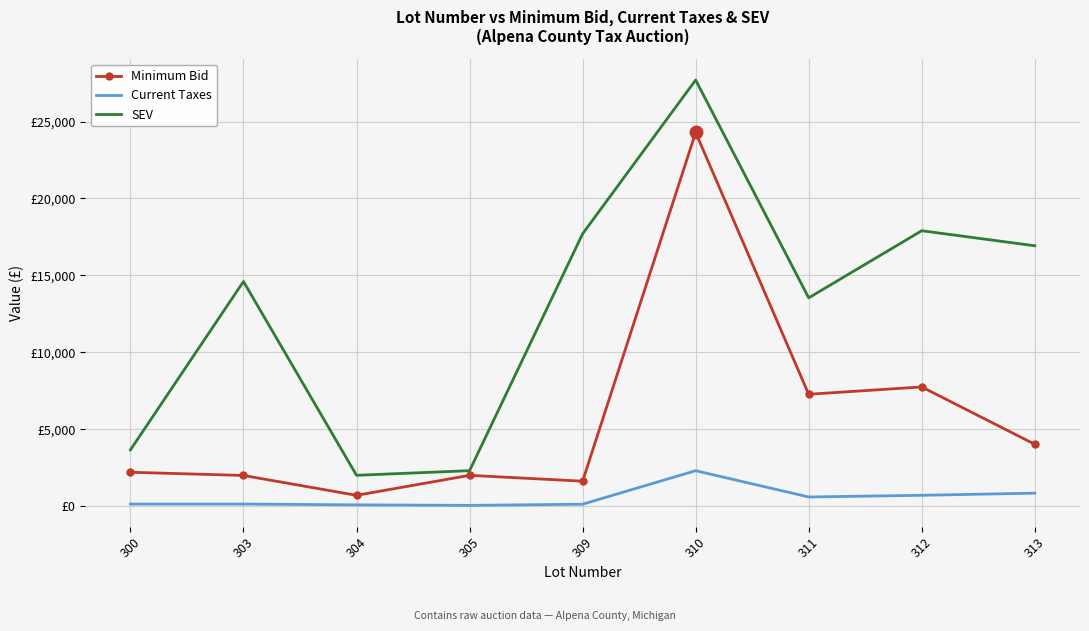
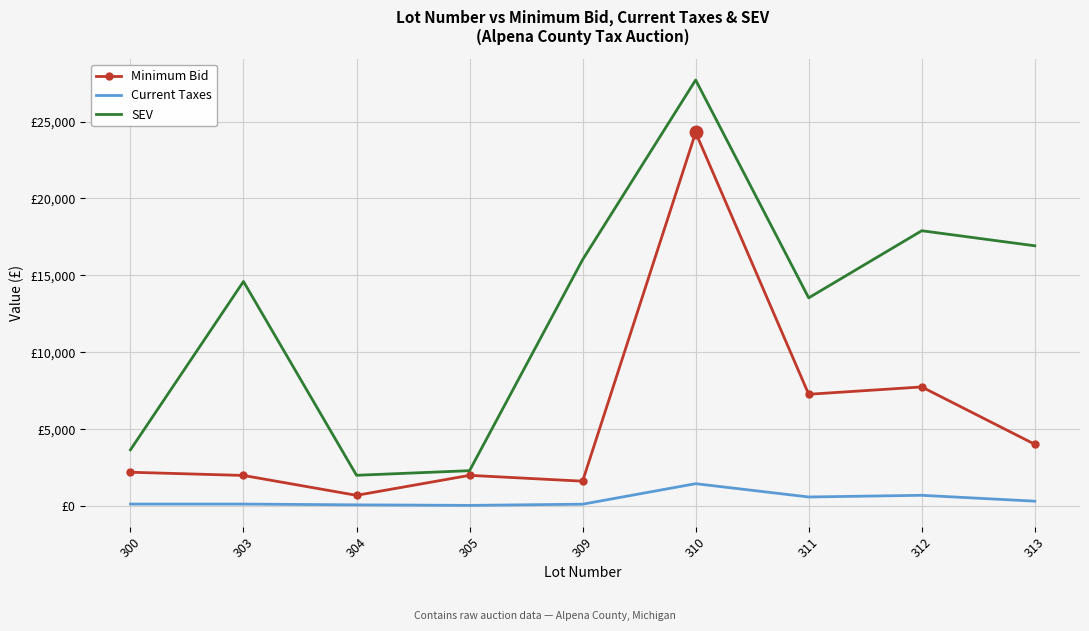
SEV, 309: £17,700 -> £16,000
Current Taxes, 310: £2,300 -> £1,500
Current Taxes, 313: £800 -> £300
